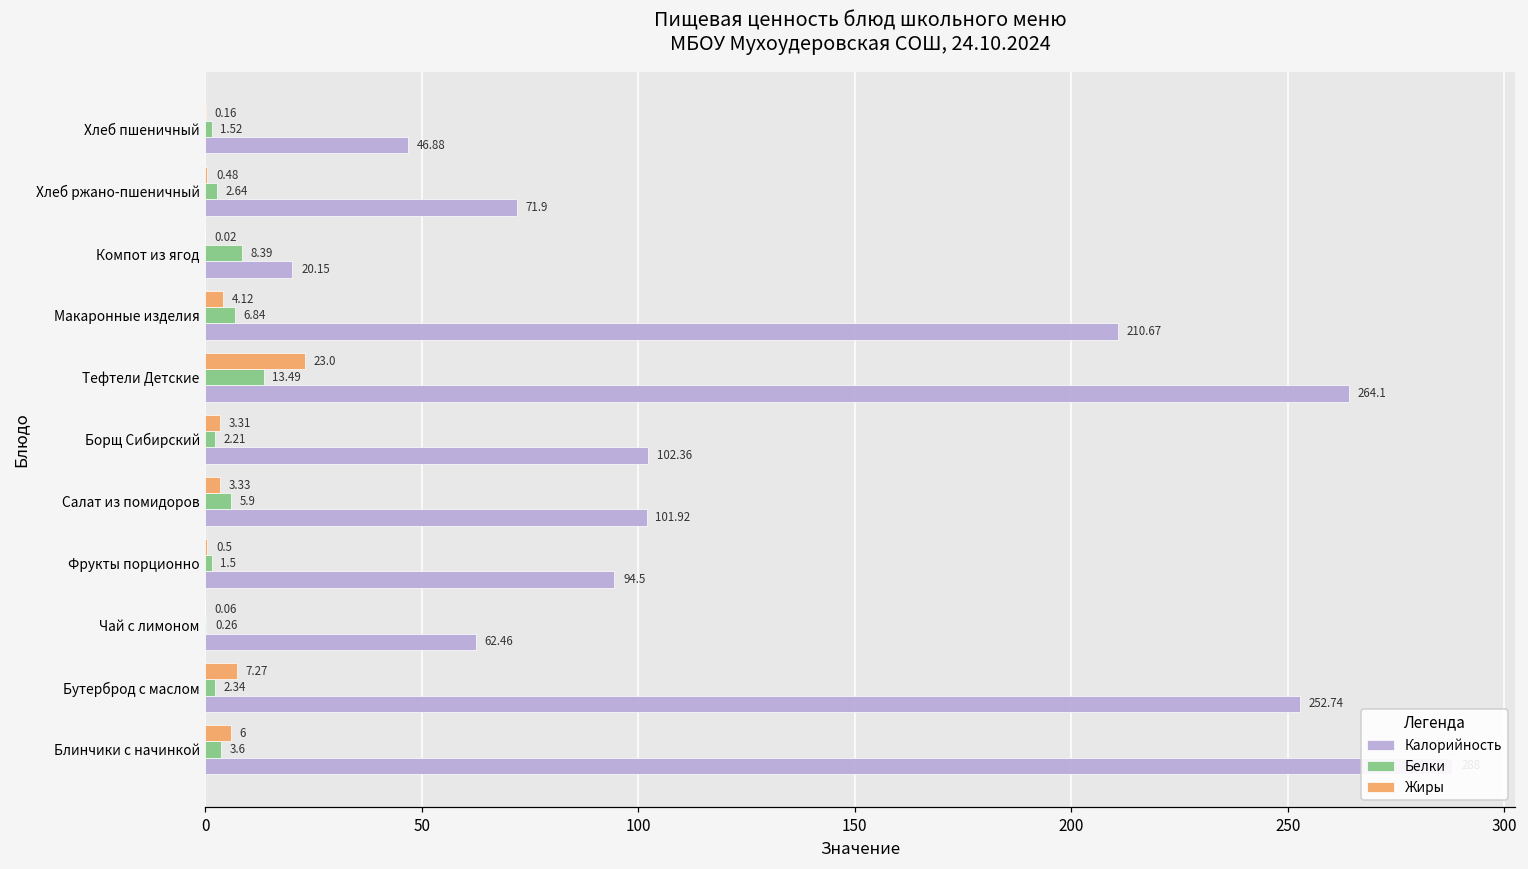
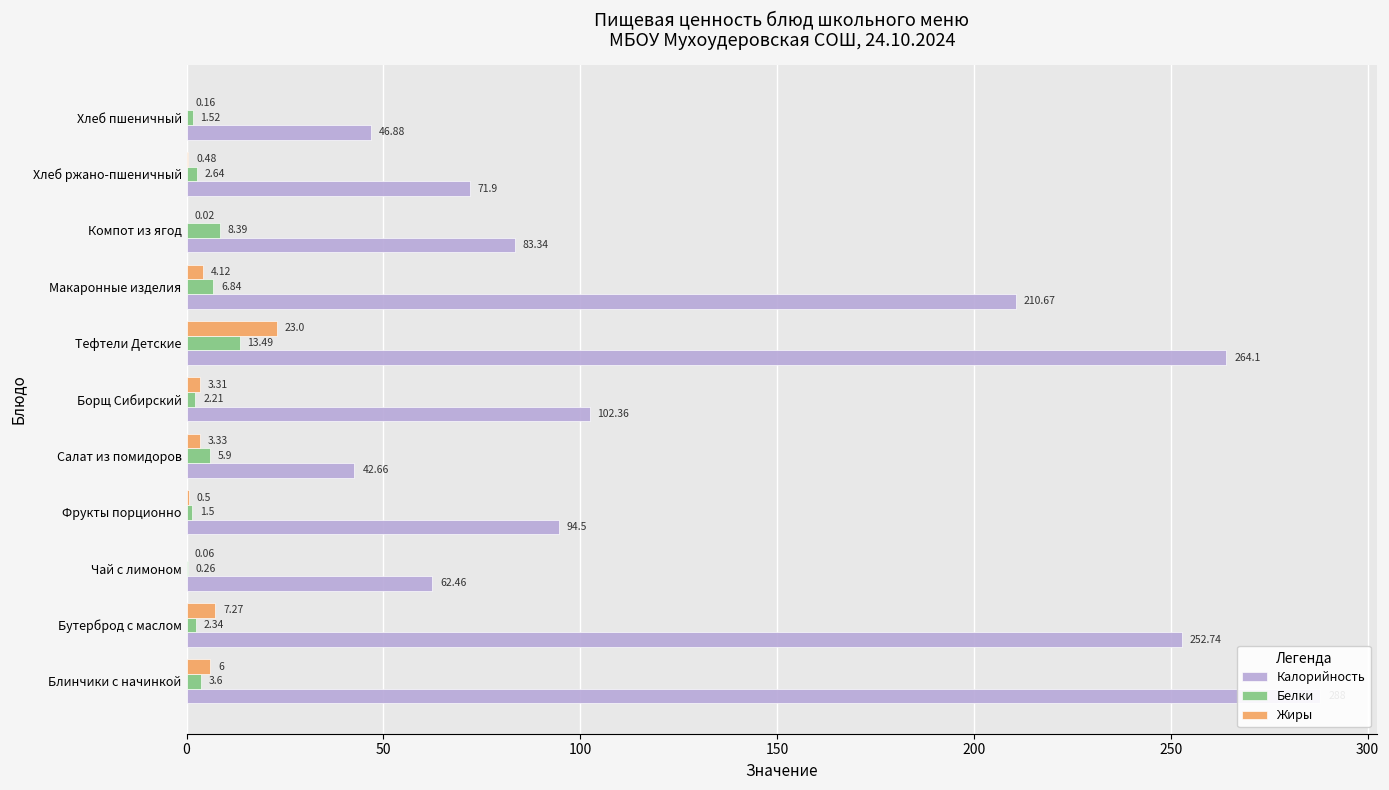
Калорийность, Компот из ягод: 20.15 -> 83.34
Калорийность, Салат из помидоров: 101.92 -> 42.66
